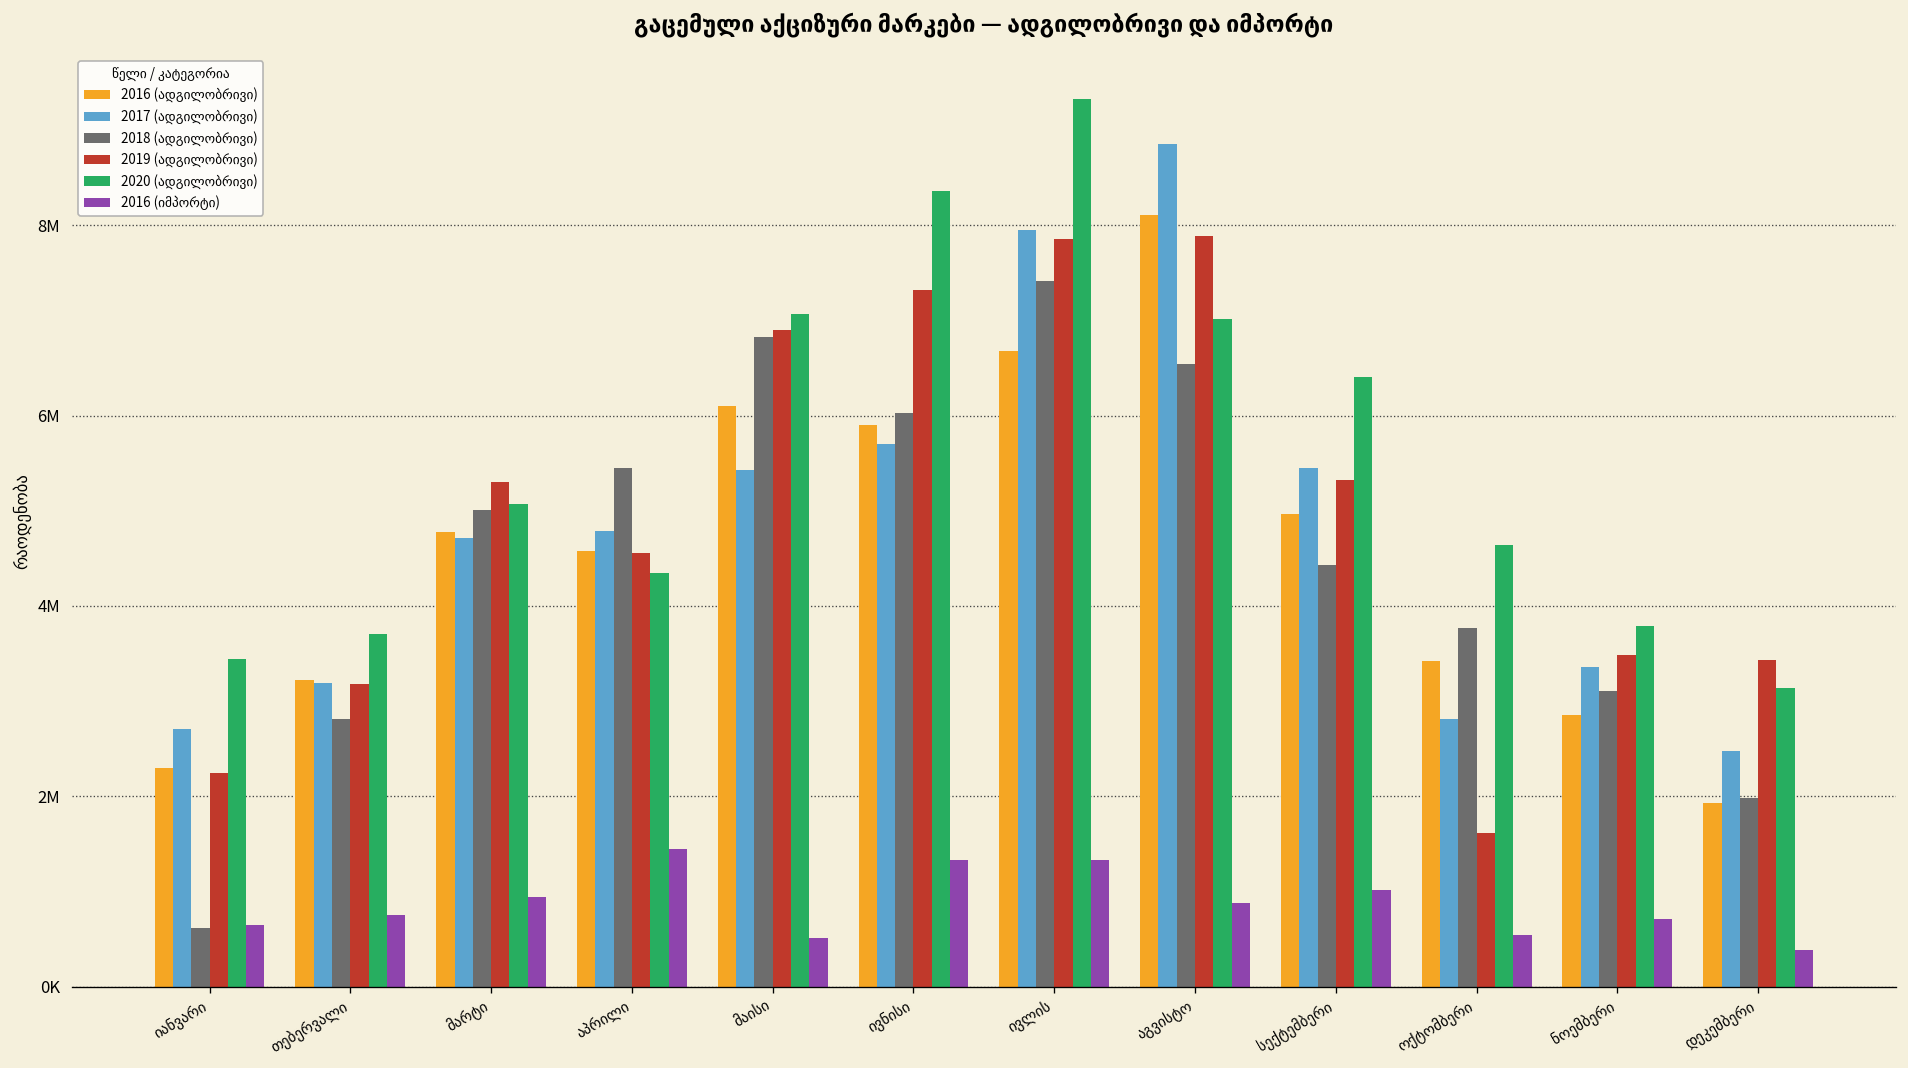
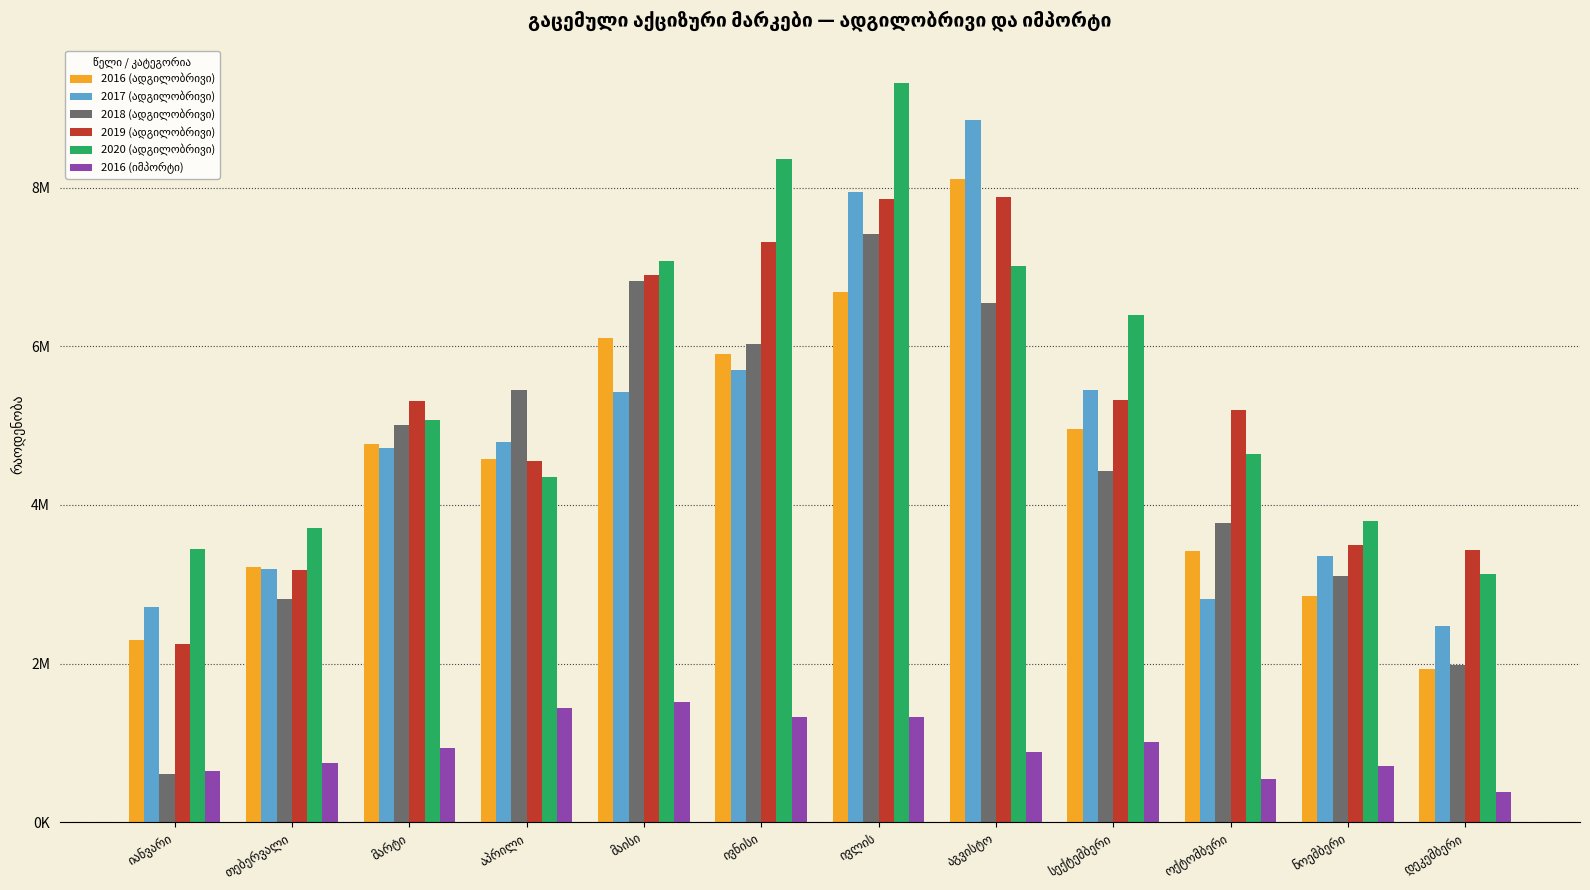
2016 (იმპორტი), მაისი: 500000 -> 1500000
2019 (ადგილობრივი), ოქტომბერი: 1600000 -> 5200000
